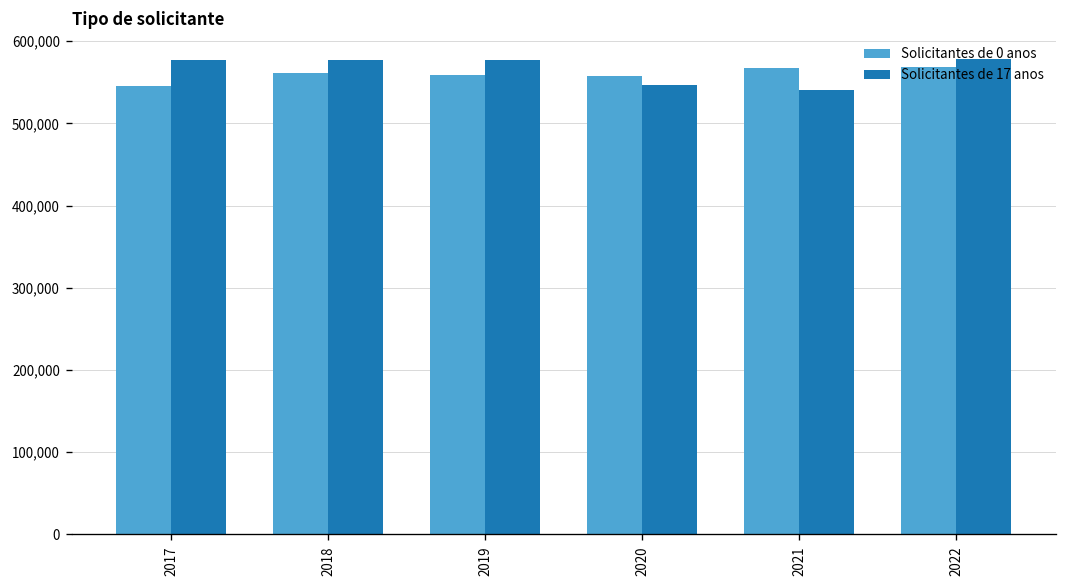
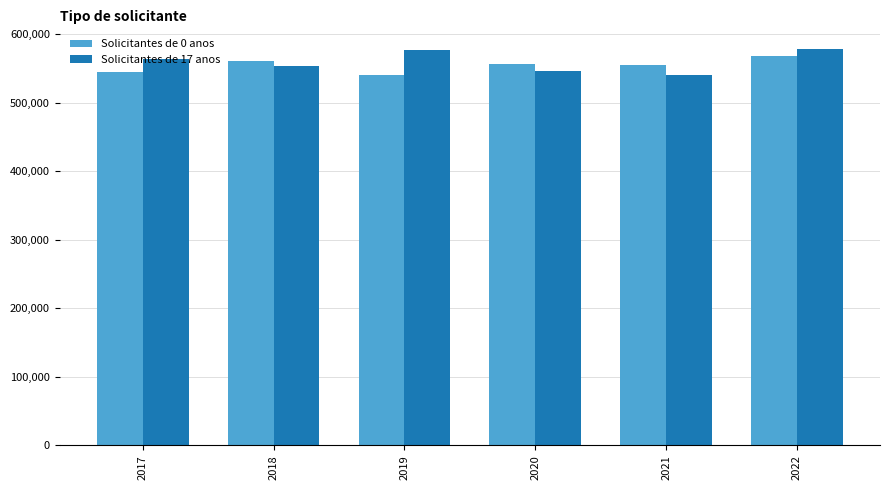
Solicitantes de 17 anos, 2017: 580,000 -> 560,000
Solicitantes de 17 anos, 2018: 580,000 -> 550,000
Solicitantes de 0 anos, 2019: 560,000 -> 540,000
Solicitantes de 0 anos, 2021: 570,000 -> 550,000
